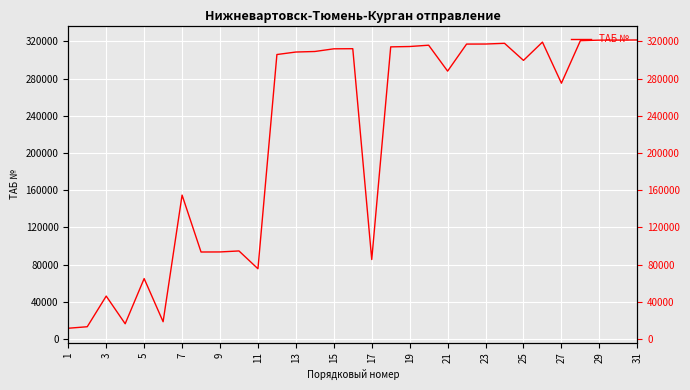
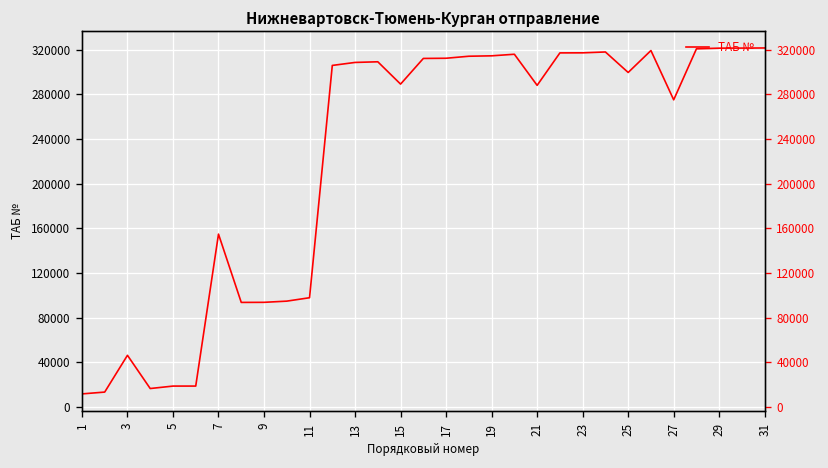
5: 70000 -> 20000
11: 80000 -> 100000
15: 310000 -> 290000
17: 90000 -> 310000
